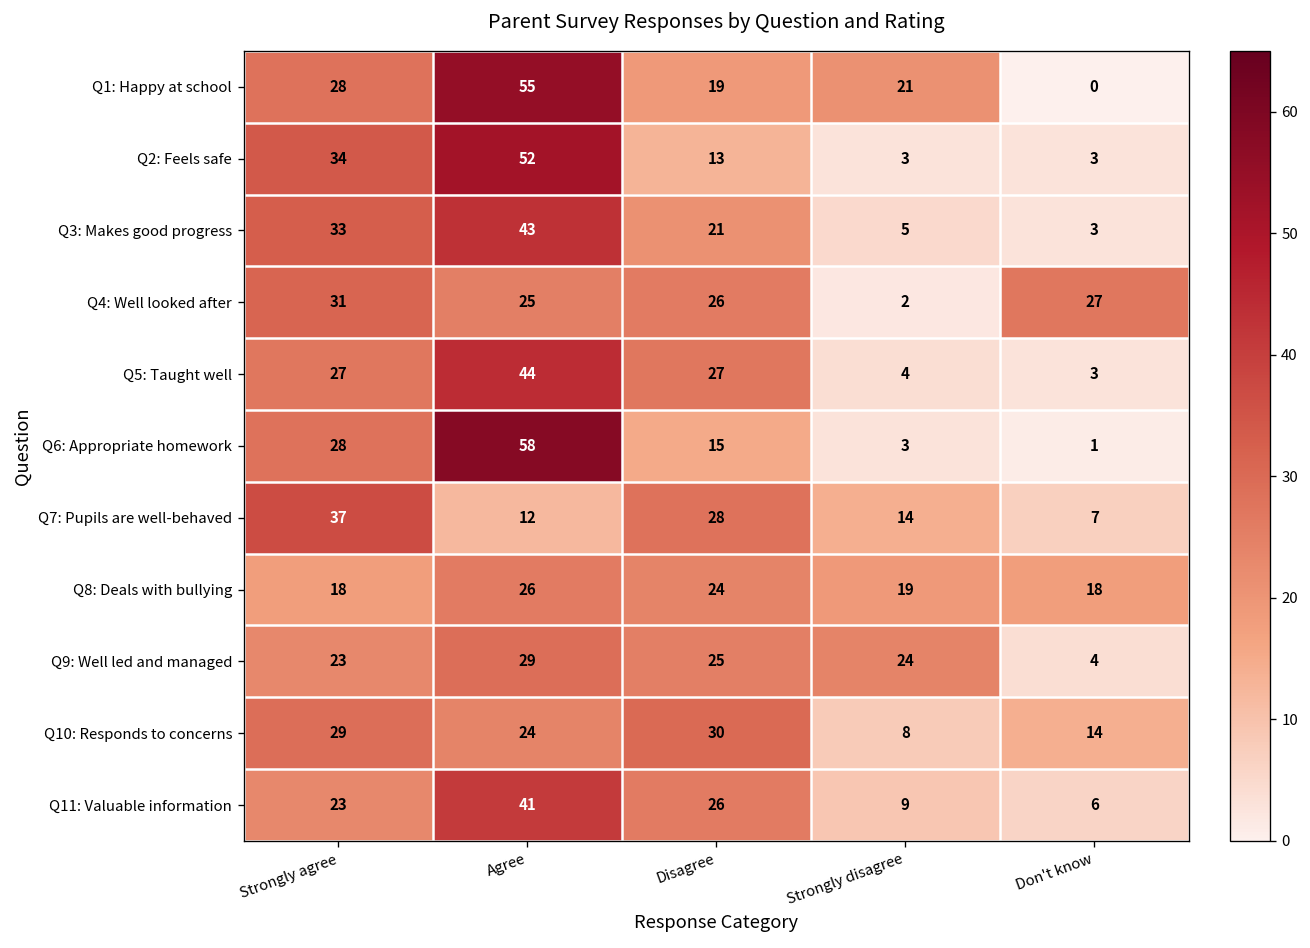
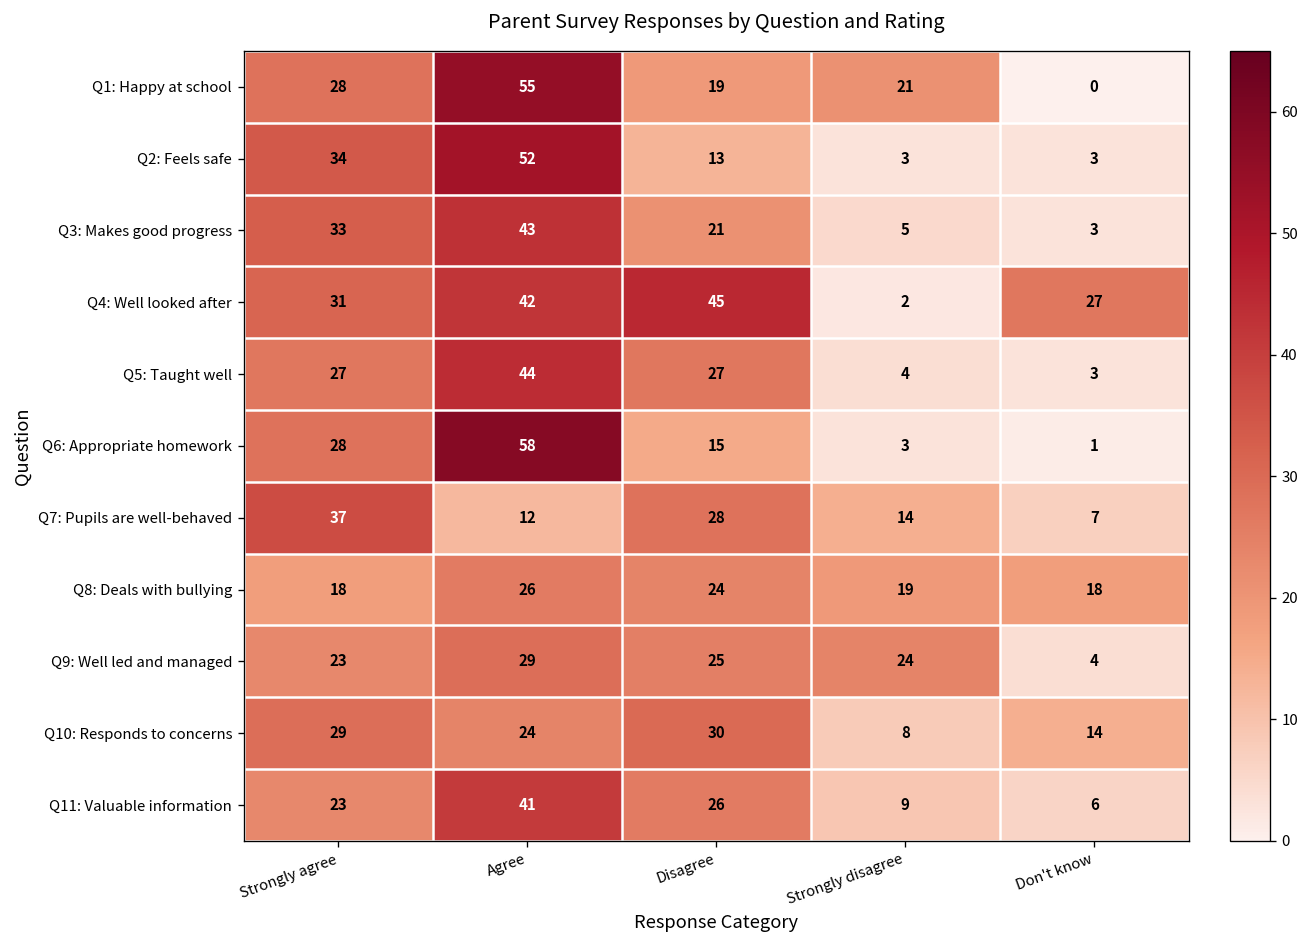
Q4: Well looked after, Agree: 25 -> 42
Q4: Well looked after, Disagree: 26 -> 45
